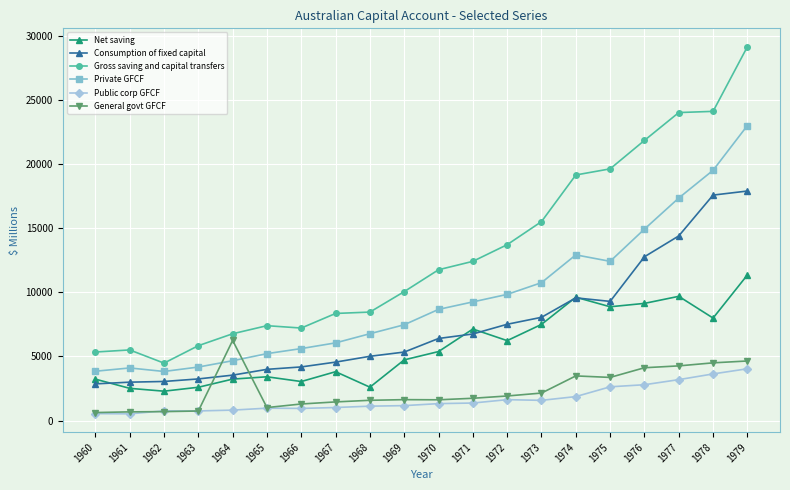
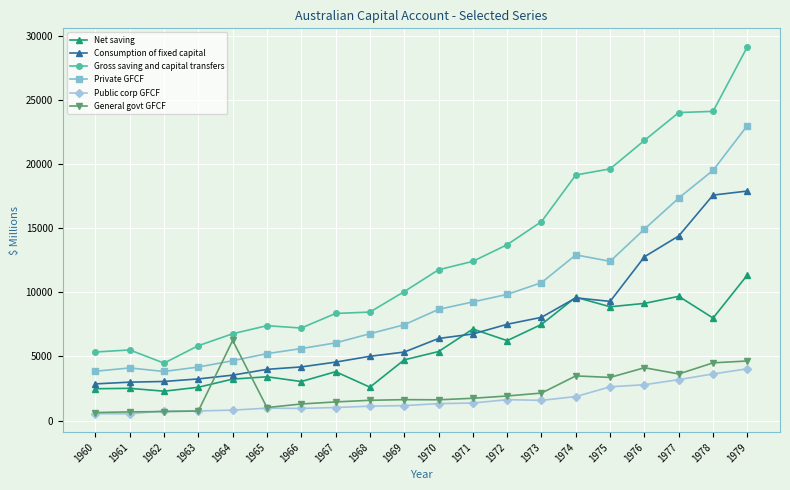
Net saving, 1960: 3200 -> 2500
General govt GFCF, 1977: 4300 -> 3600
